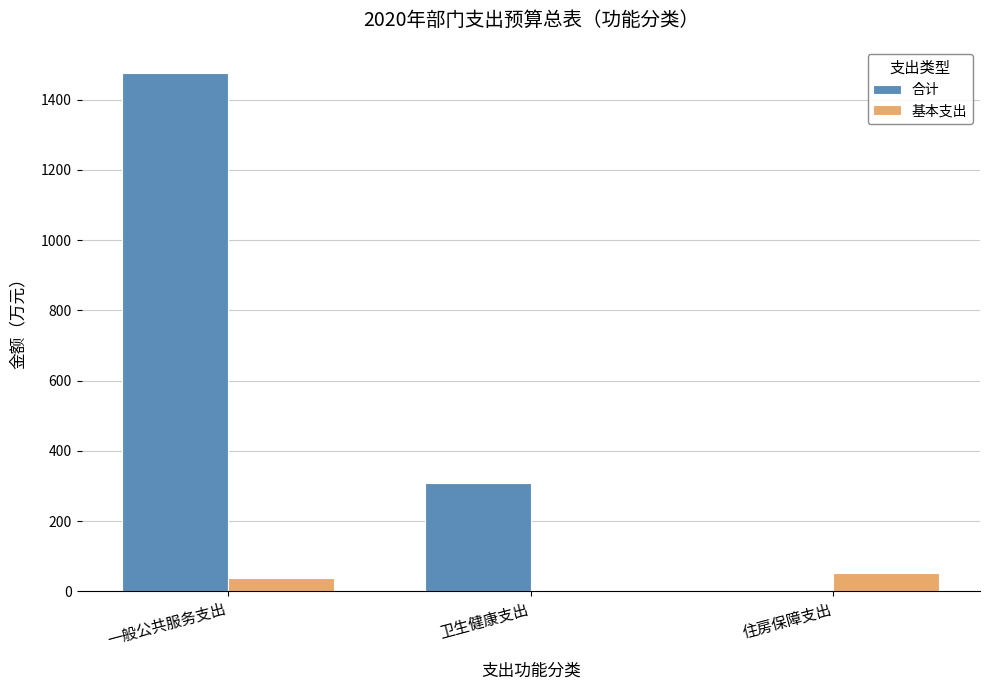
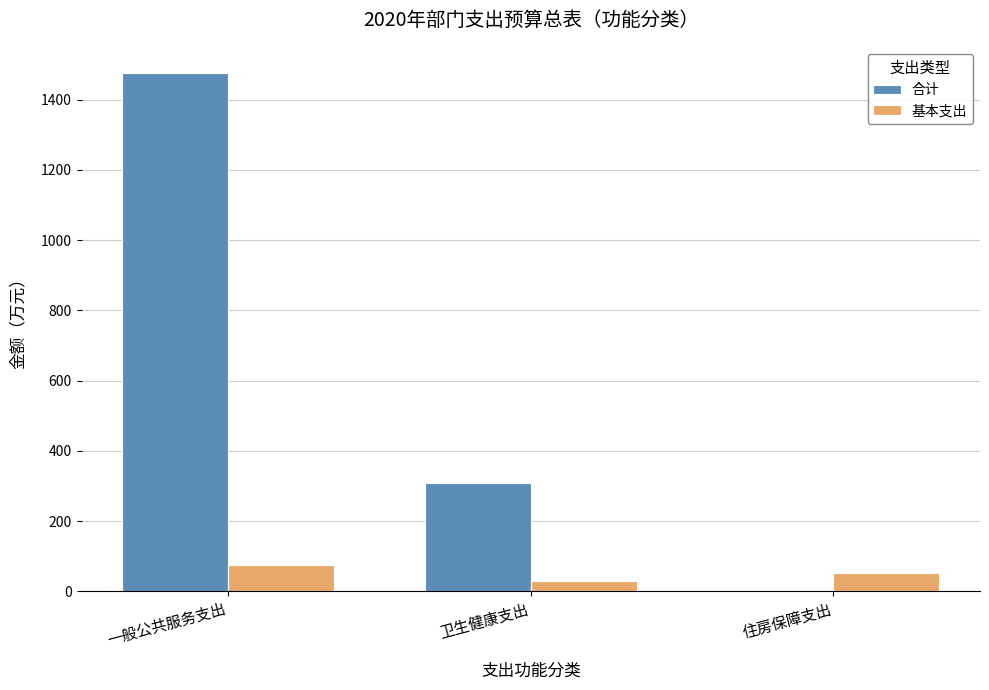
基本支出, 一般公共服务支出: 40 -> 80
基本支出, 卫生健康支出: 0 -> 30
